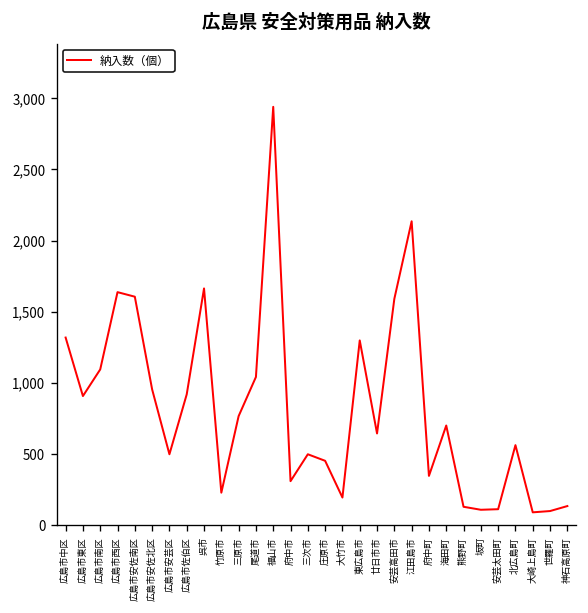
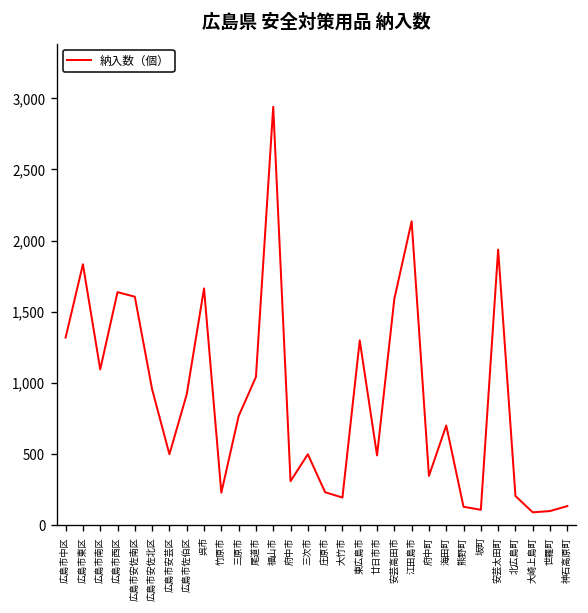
広島市東区: 910 -> 1,830
庄原市: 450 -> 230
廿日市市: 650 -> 490
安芸太田町: 110 -> 1,940
北広島町: 560 -> 210
